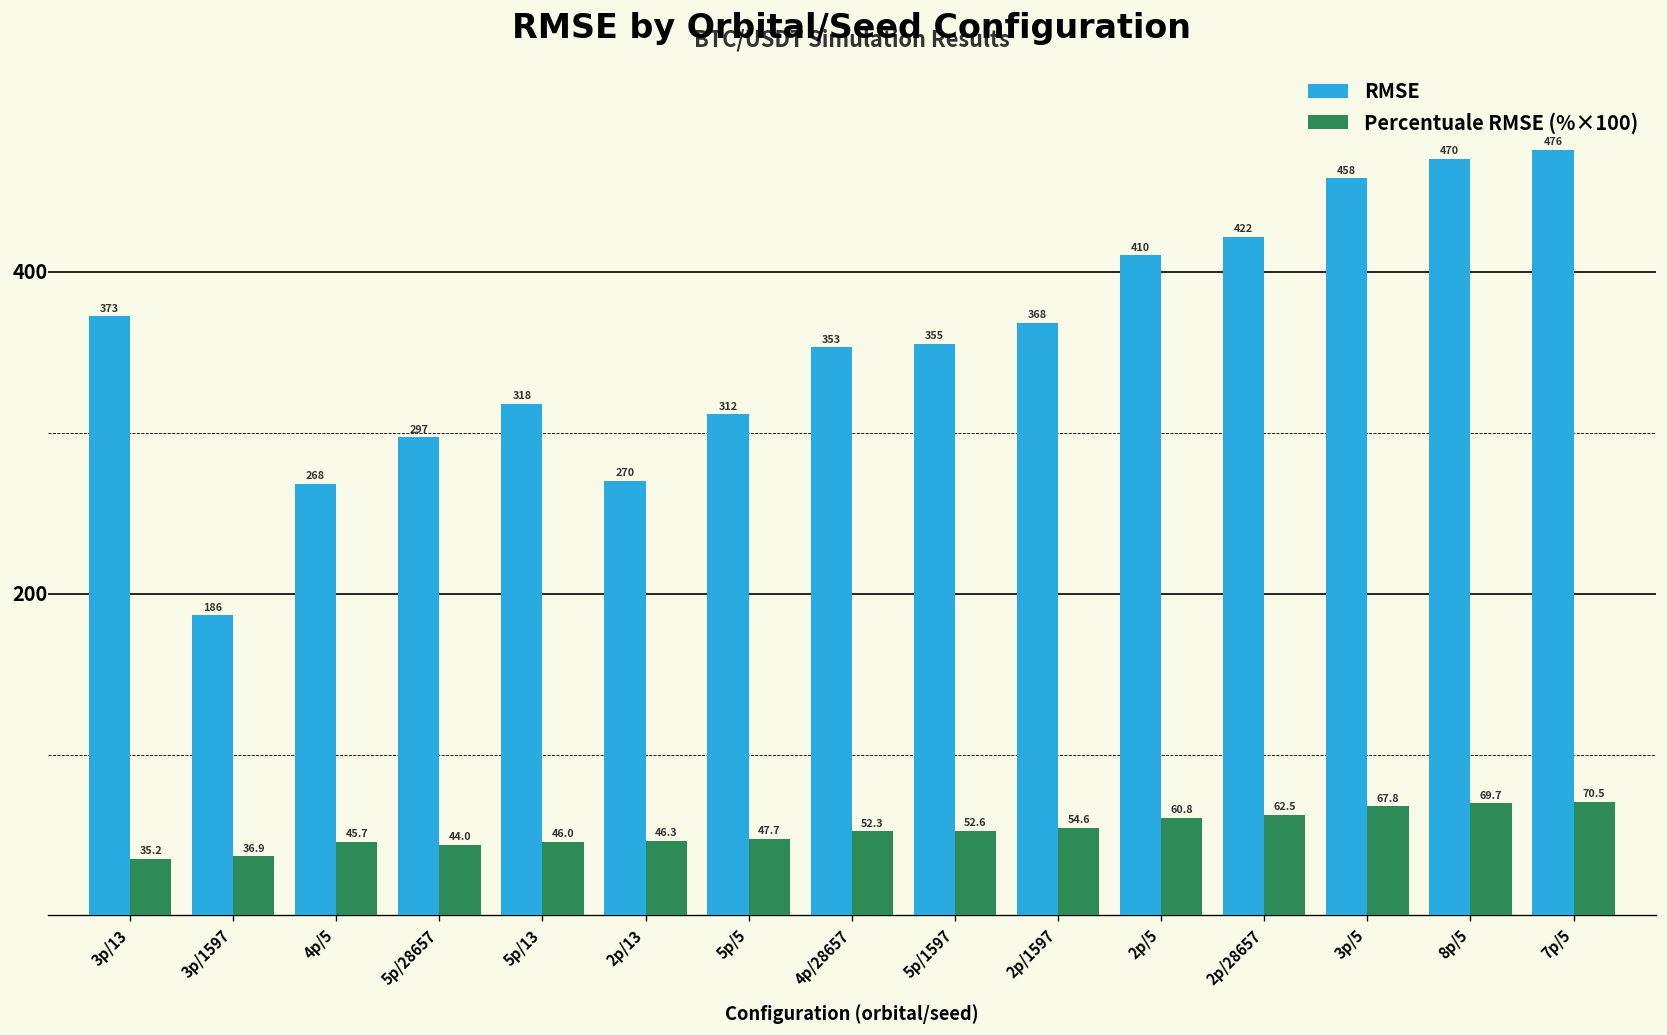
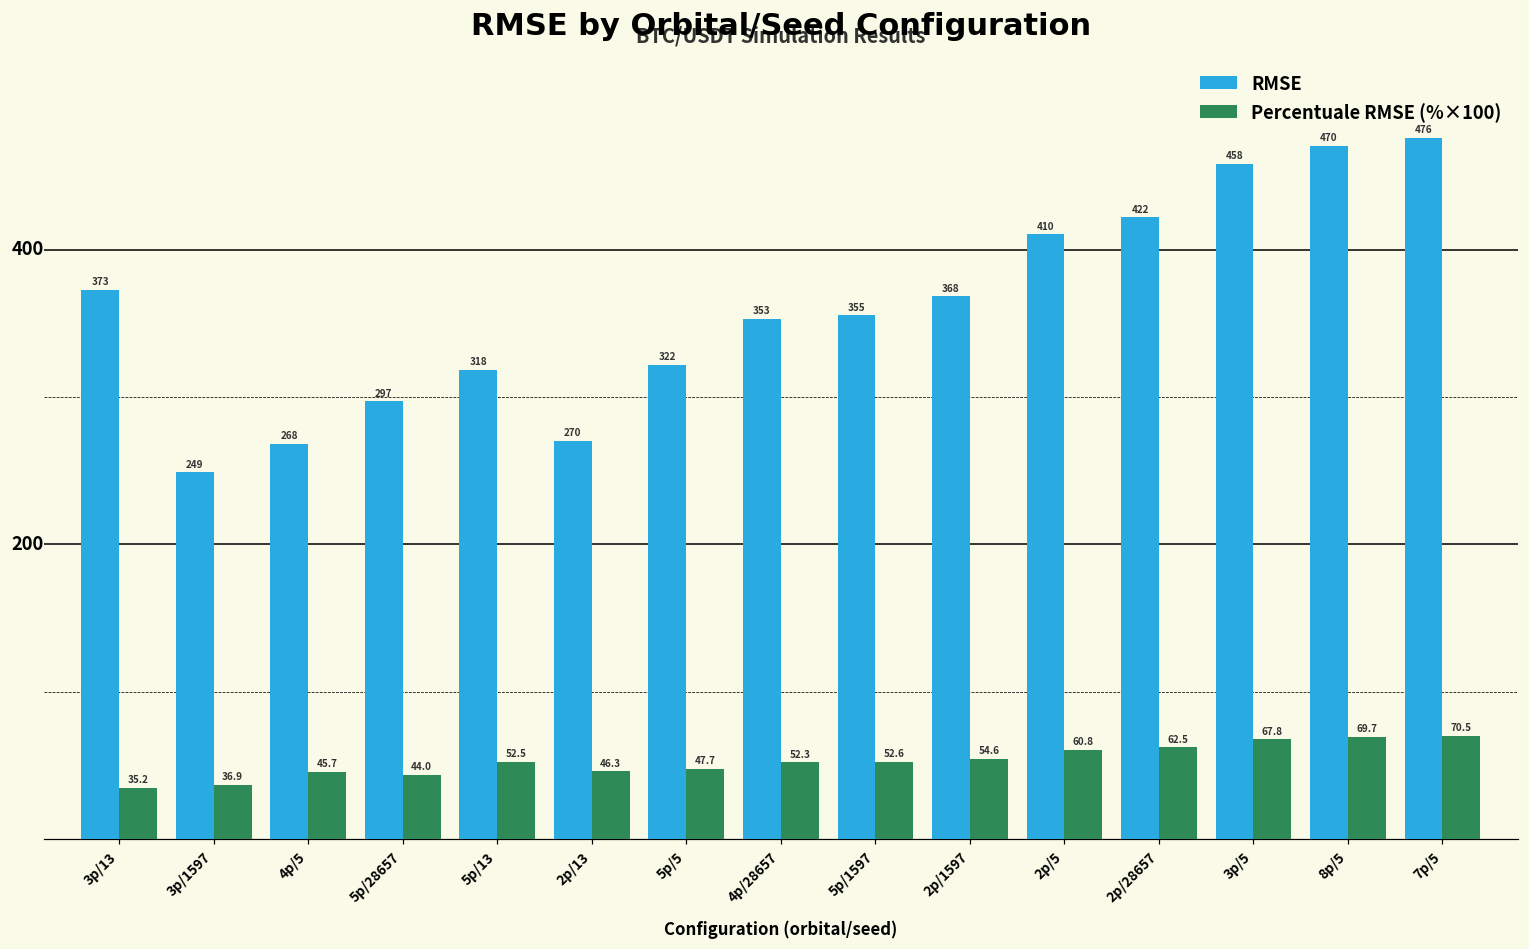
RMSE, 3p/1597: 186 -> 249
Percentuale RMSE (%×100), 5p/13: 46.0 -> 52.5
RMSE, 5p/5: 312 -> 322
